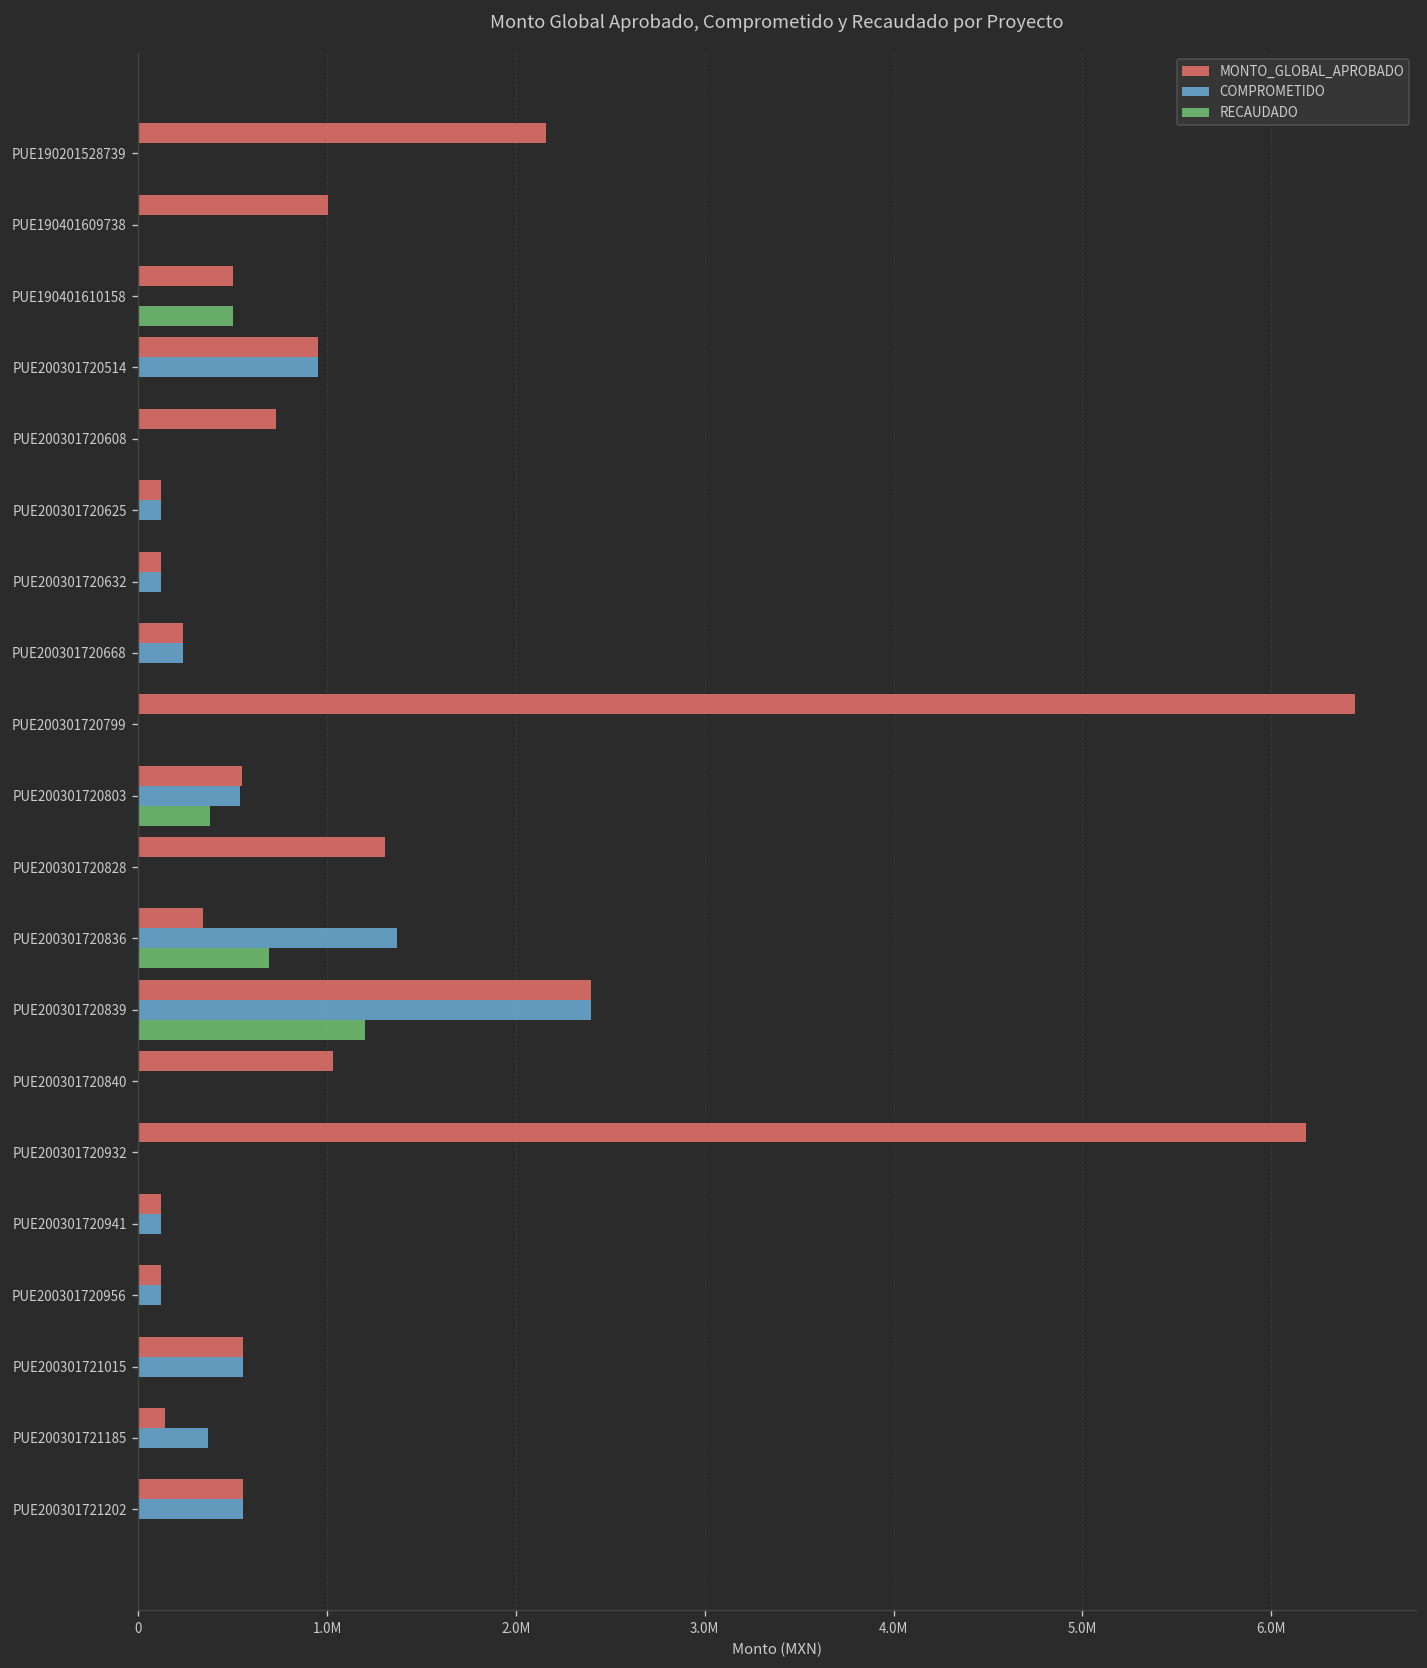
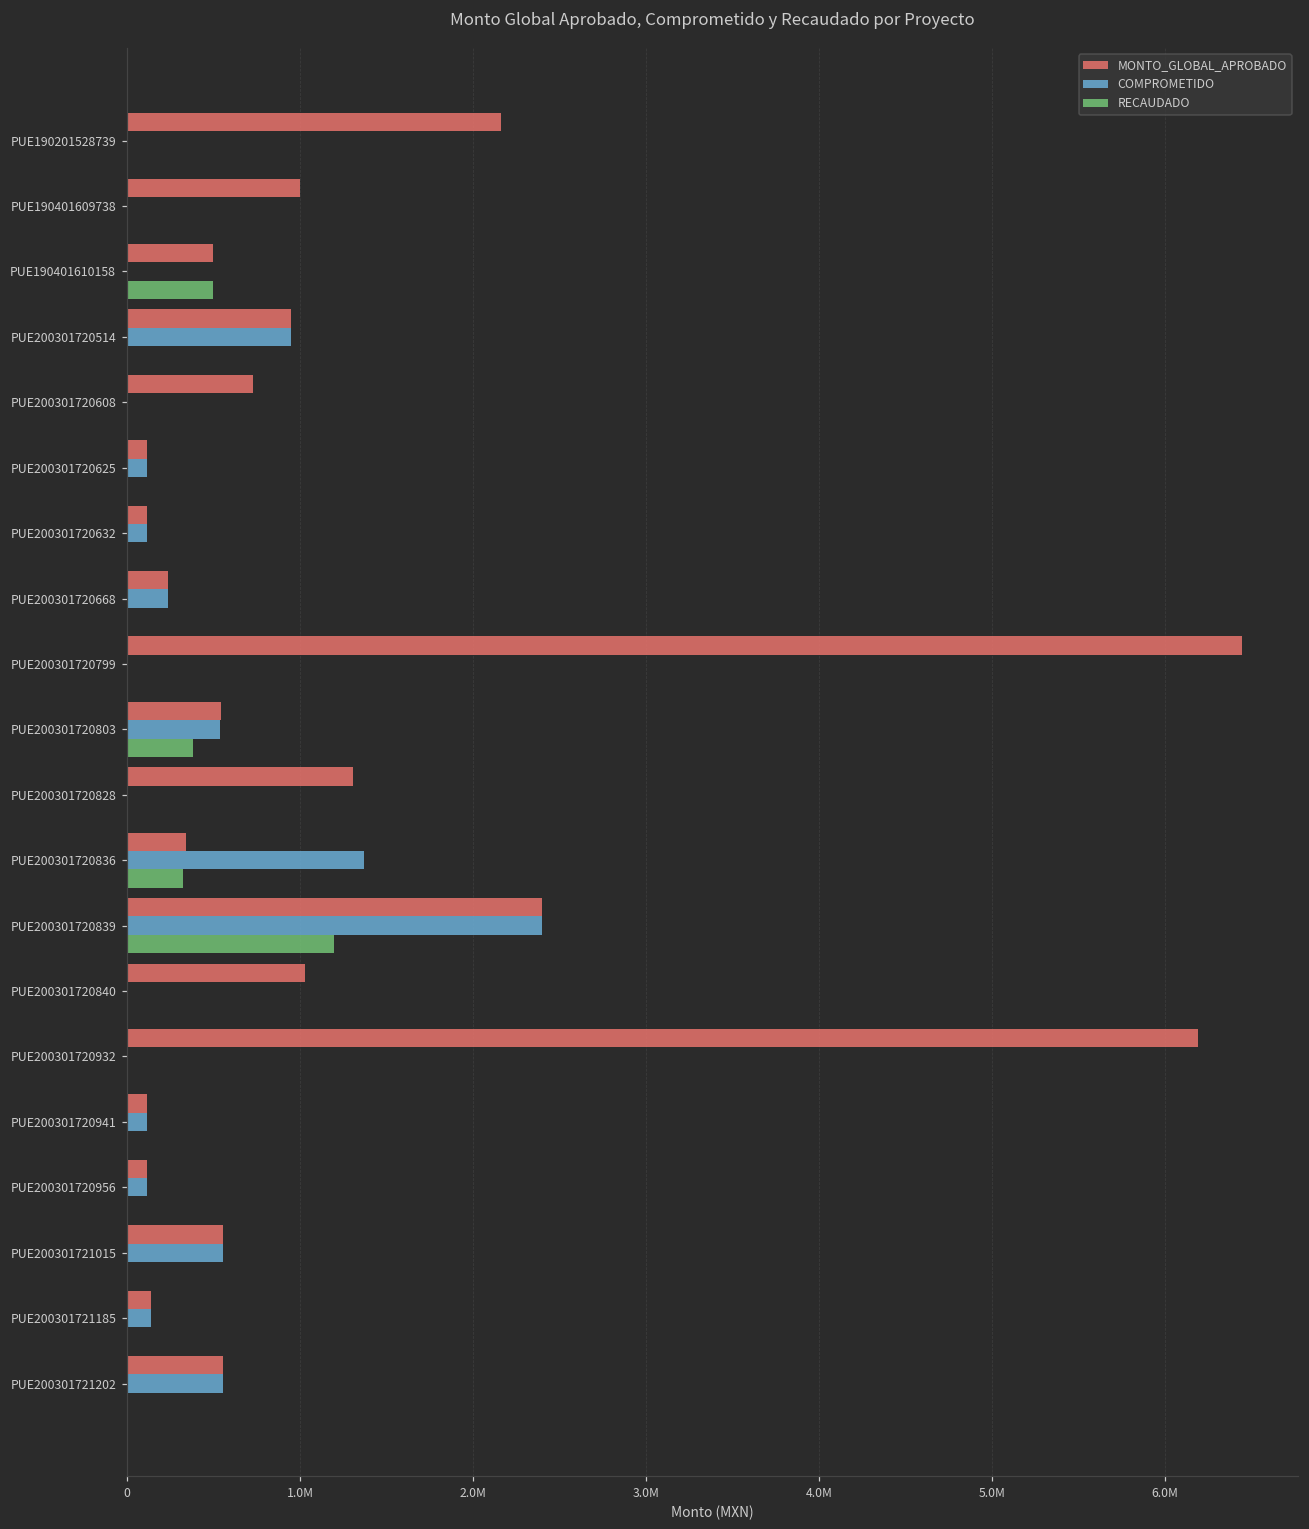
RECAUDADO, PUE200301720836: 690000 -> 320000
COMPROMETIDO, PUE200301721185: 370000 -> 140000
